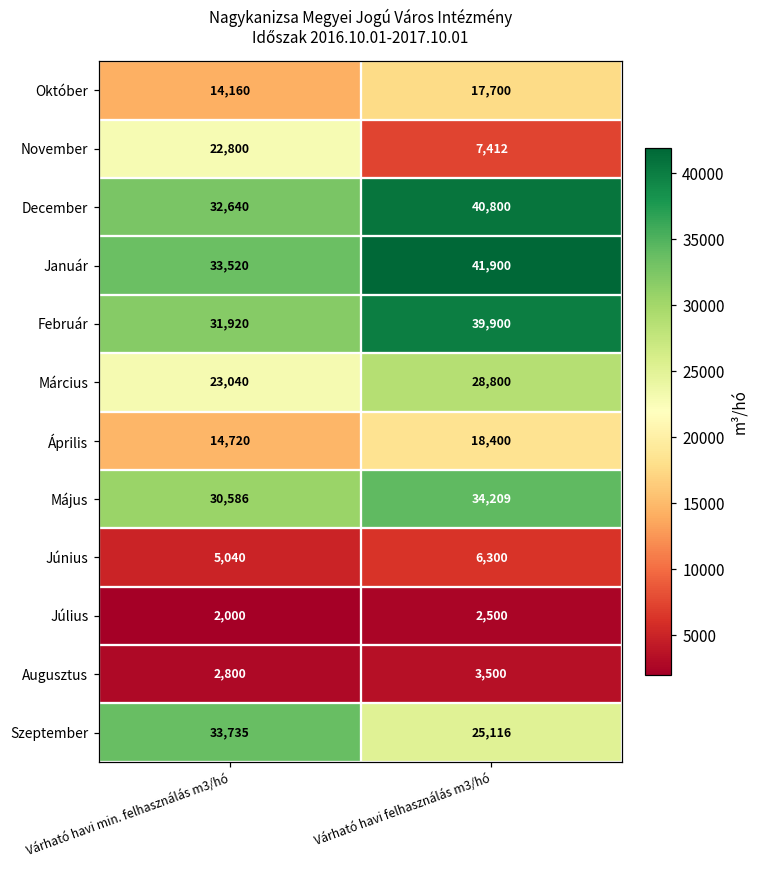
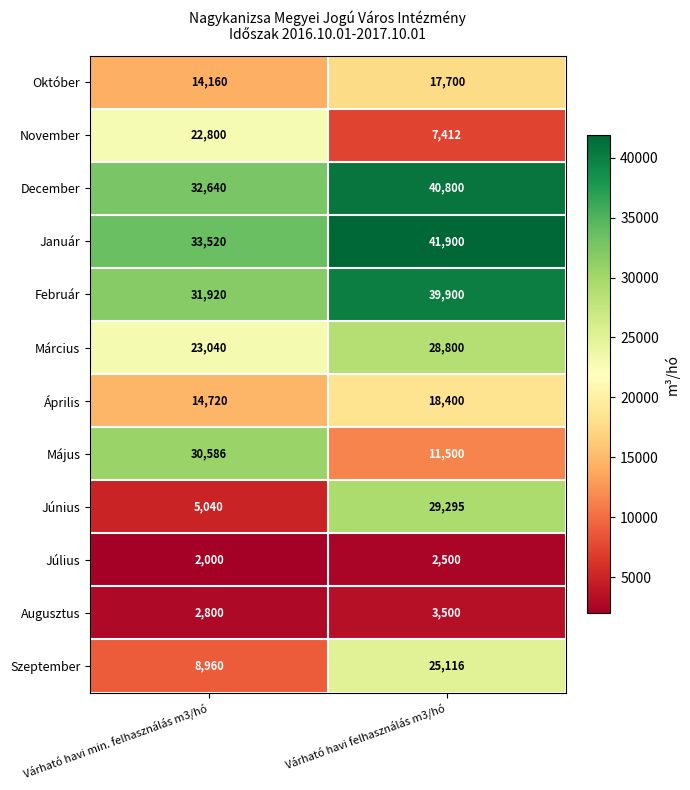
Május, Várható havi felhasználás m3/hó: 34,209 -> 11,500
Június, Várható havi felhasználás m3/hó: 6,300 -> 29,295
Szeptember, Várható havi min. felhasználás m3/hó: 33,735 -> 8,960
